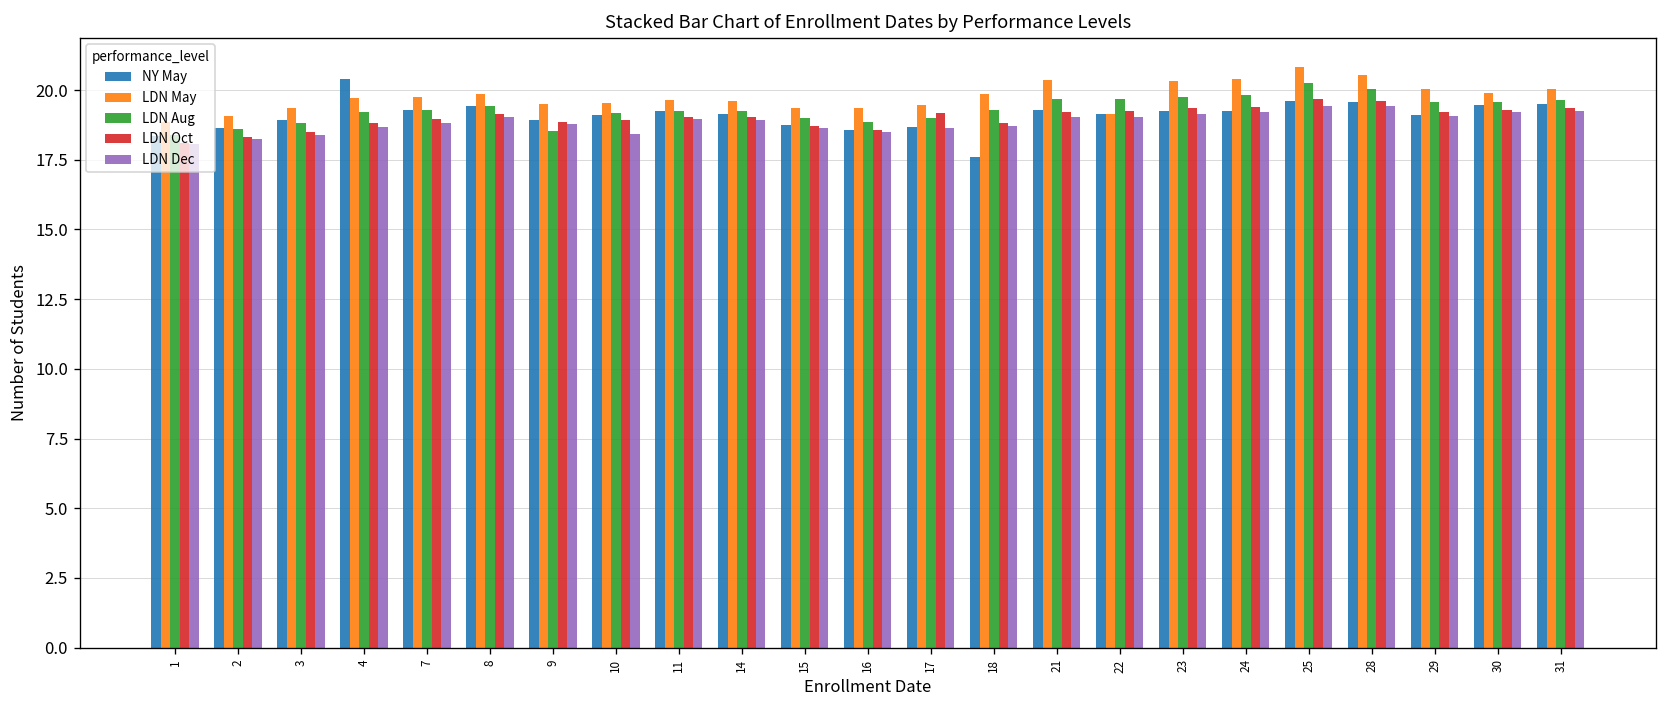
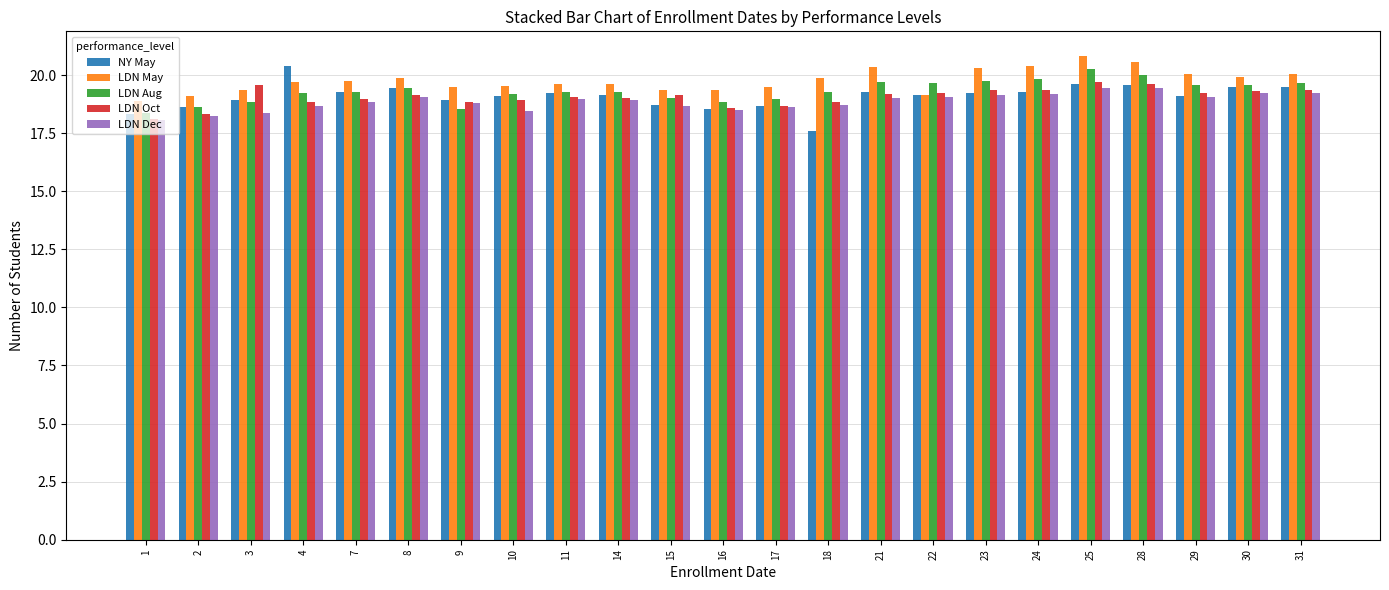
LDN Oct, 3: 18.5 -> 19.6
LDN Oct, 15: 18.7 -> 19.2
LDN Oct, 17: 19.2 -> 18.7
